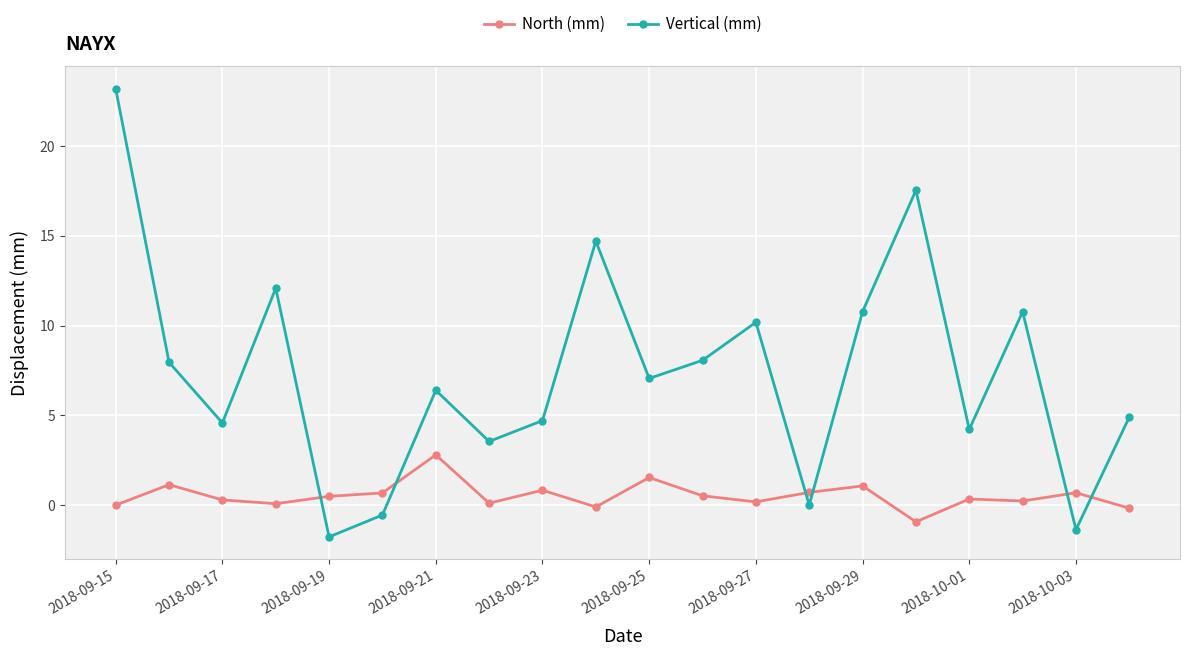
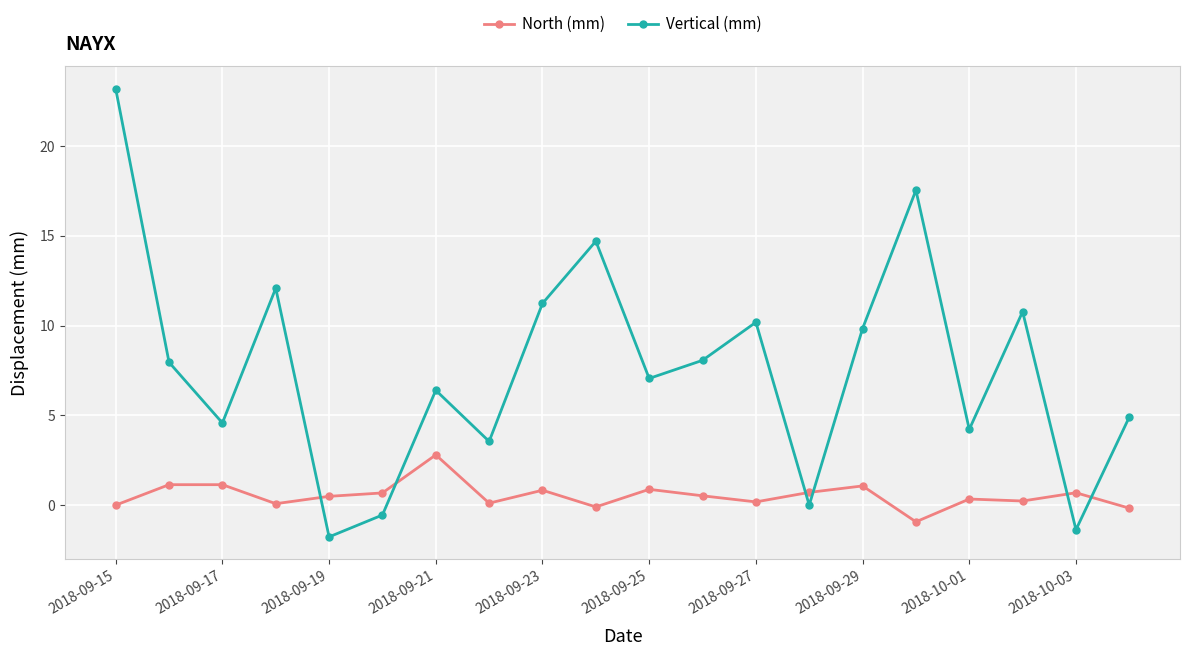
North (mm), 2018-09-17: 0.3 -> 1.1
Vertical (mm), 2018-09-23: 4.7 -> 11.2
North (mm), 2018-09-25: 1.5 -> 0.9
Vertical (mm), 2018-09-29: 10.8 -> 9.8
